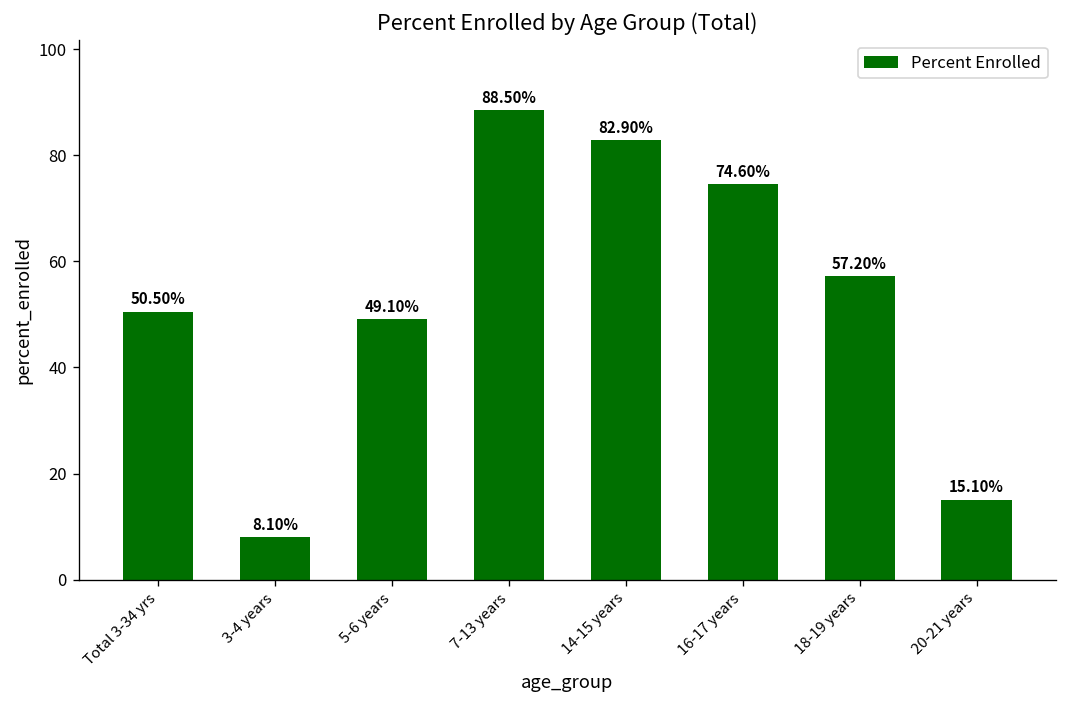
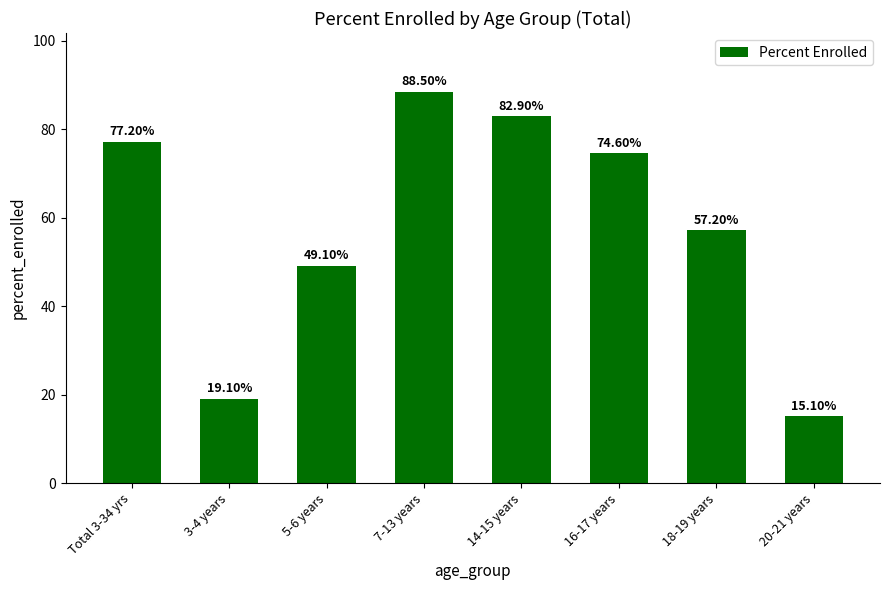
Total 3-34 yrs: 50.50% -> 77.20%
3-4 years: 8.10% -> 19.10%
